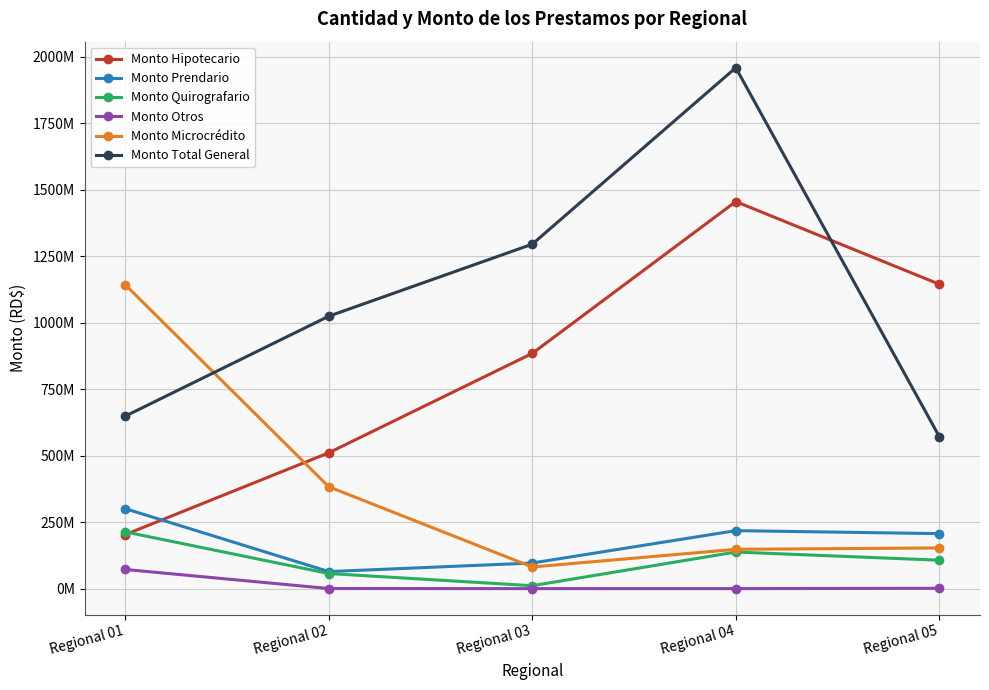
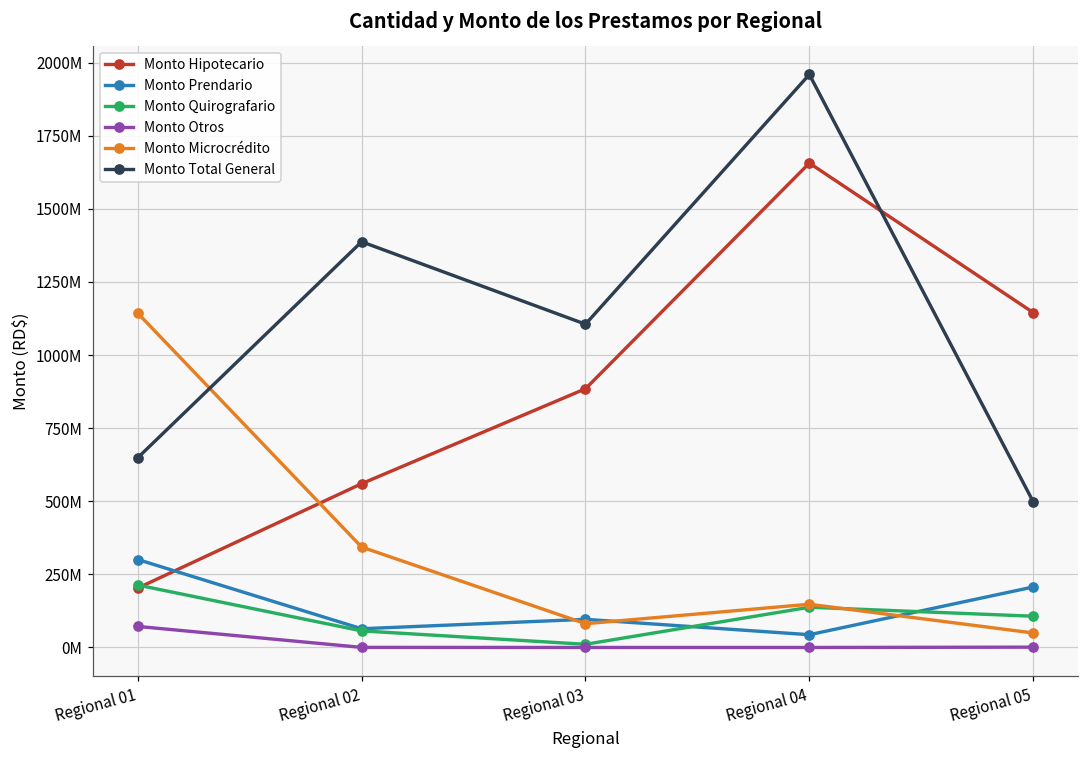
Monto Hipotecario, Regional 02: 510000000 -> 560000000
Monto Microcrédito, Regional 02: 380000000 -> 340000000
Monto Total General, Regional 02: 1020000000 -> 1390000000
Monto Total General, Regional 03: 1300000000 -> 1110000000
Monto Hipotecario, Regional 04: 1460000000 -> 1660000000
Monto Prendario, Regional 04: 220000000 -> 40000000
Monto Microcrédito, Regional 05: 150000000 -> 50000000
Monto Total General, Regional 05: 570000000 -> 500000000
